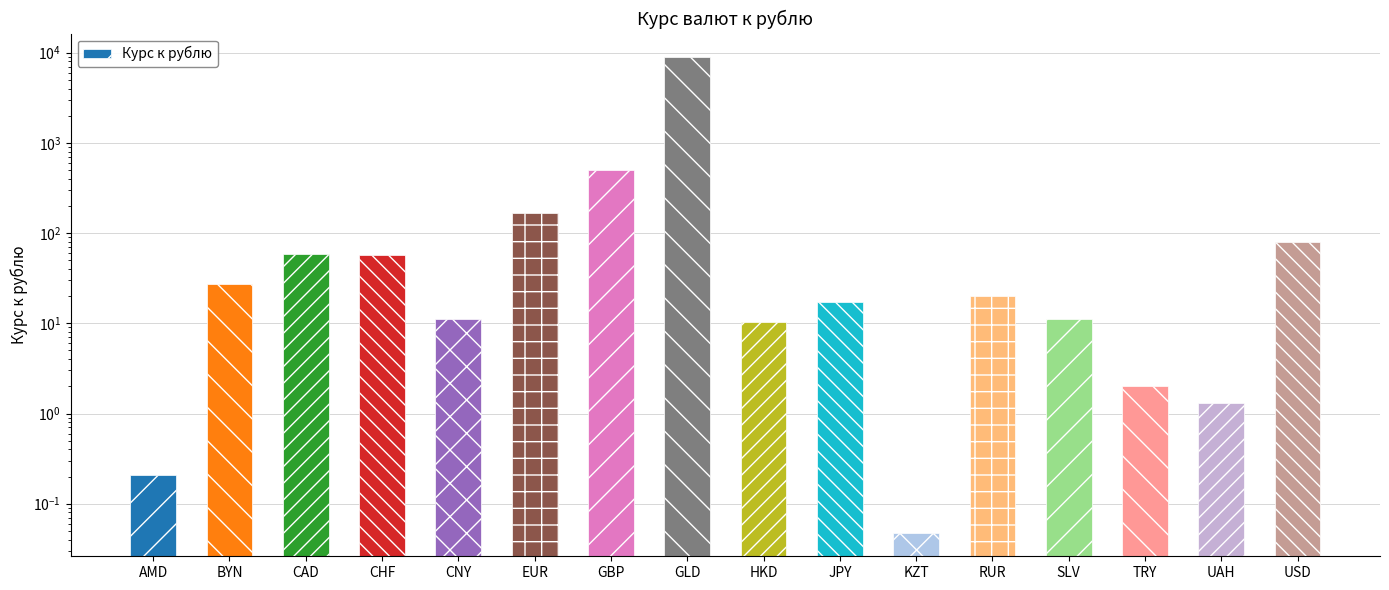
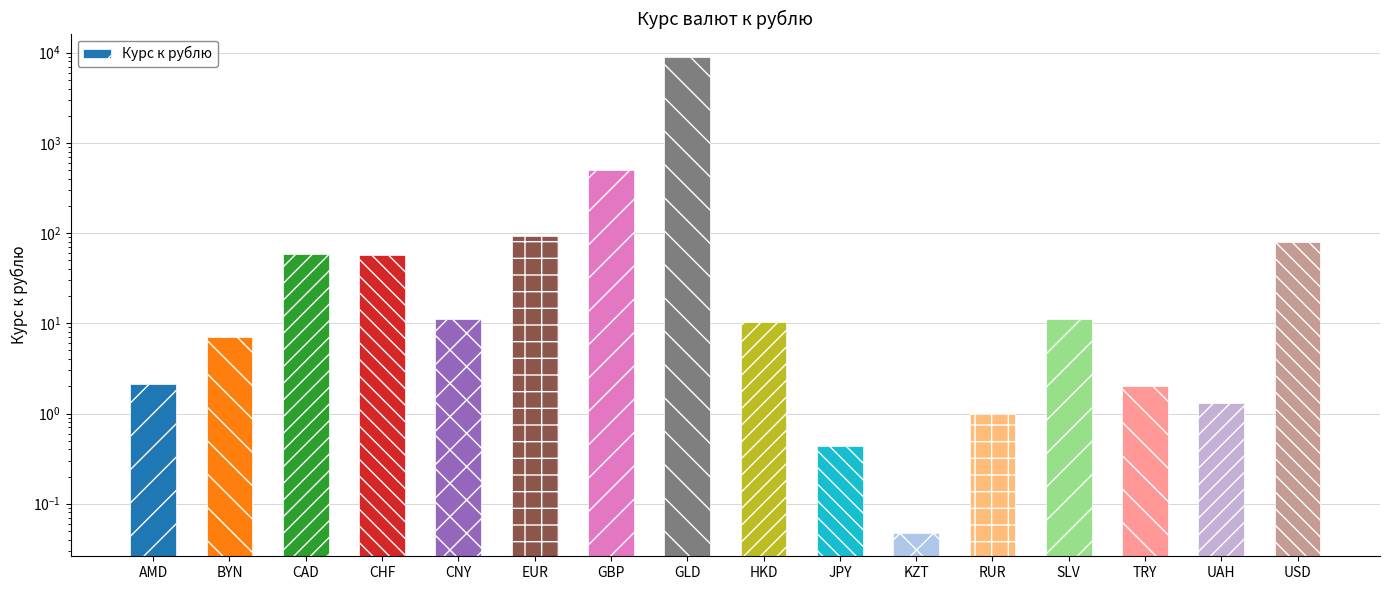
AMD: 0.21 -> 2.1
BYN: 27 -> 7
EUR: 170 -> 90
JPY: 17 -> 0.4
RUR: 20 -> 1.0
